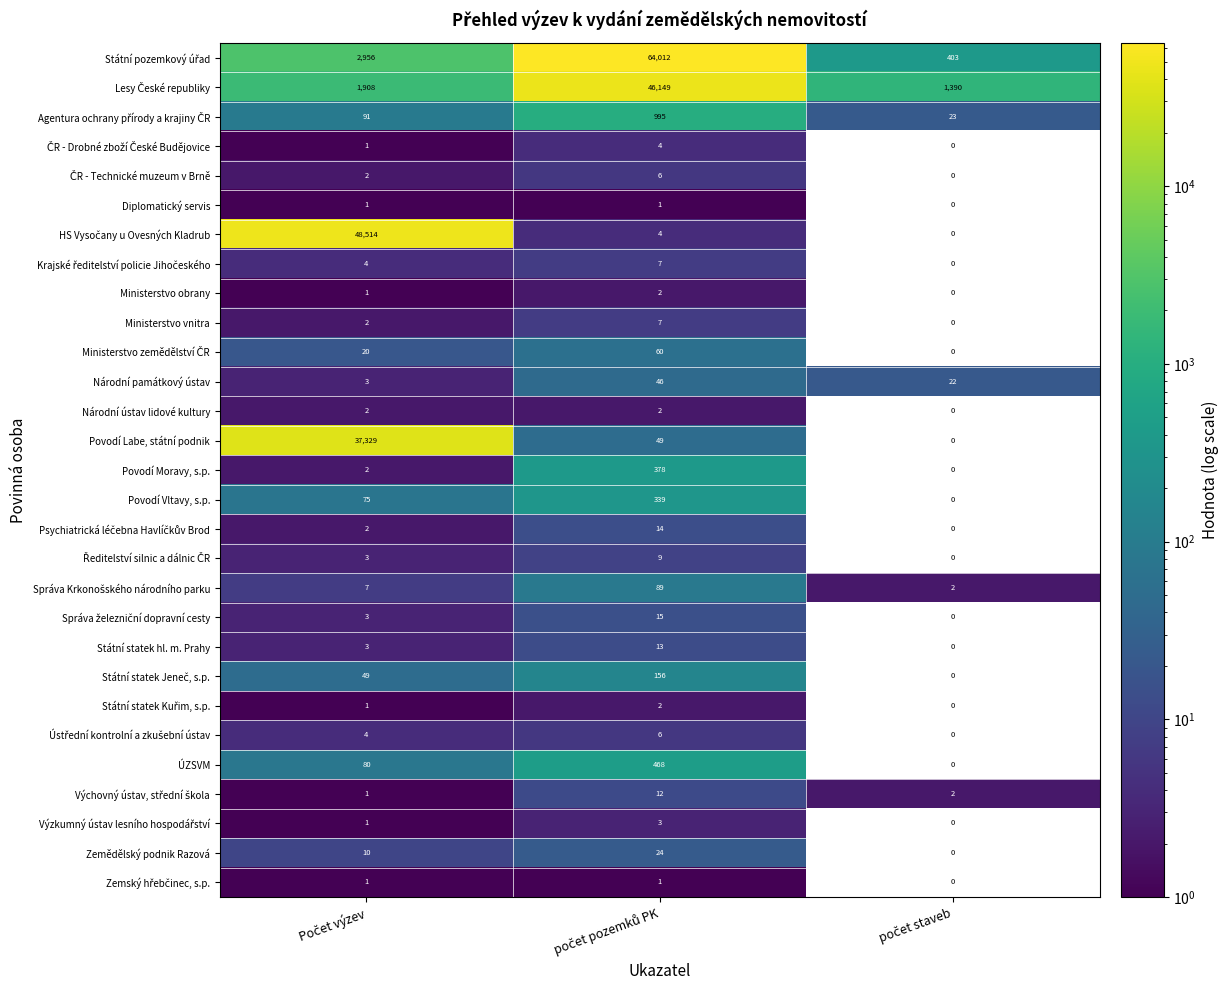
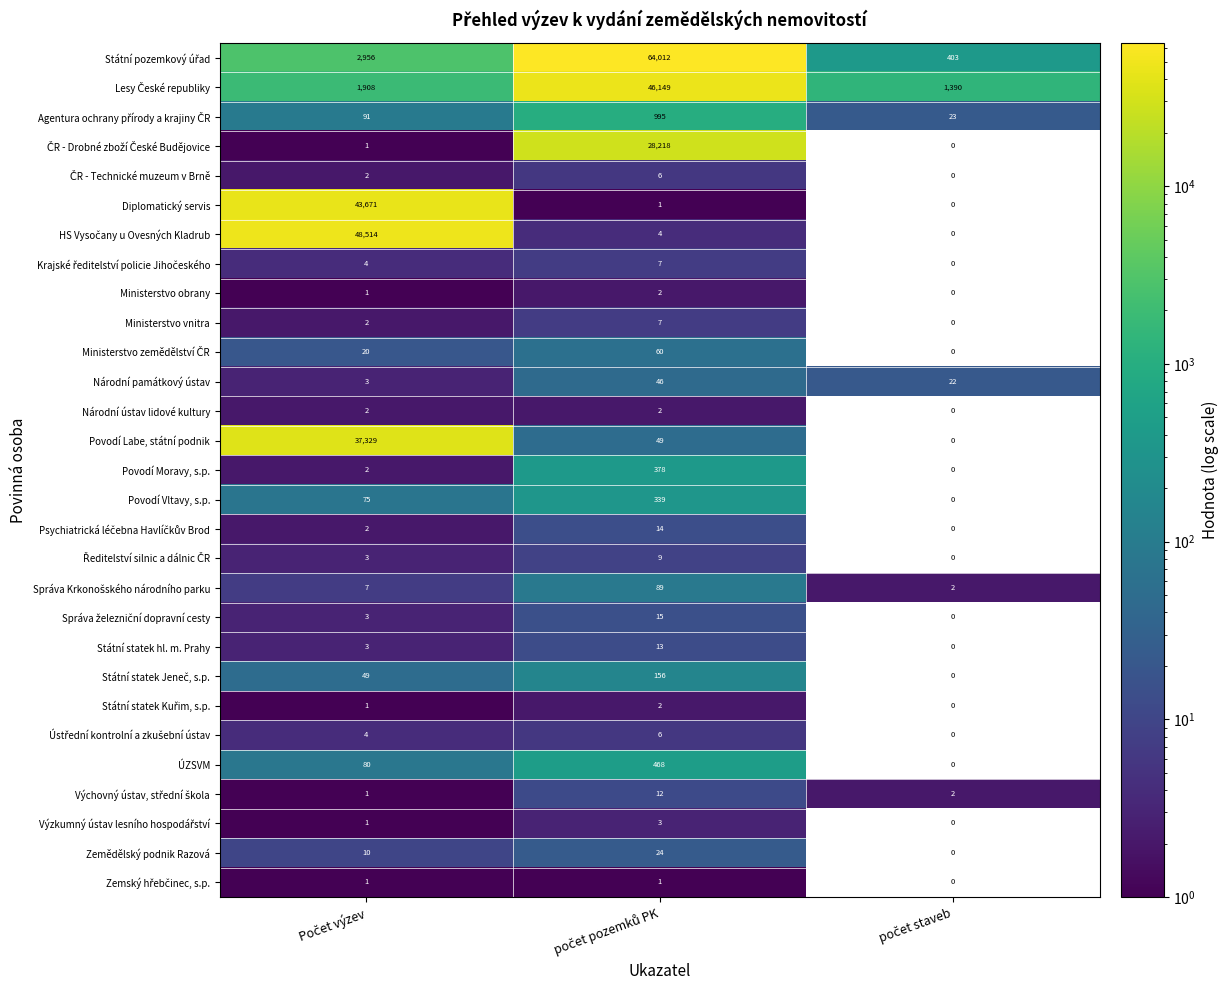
ČR - Drobné zboží České Budějovice, počet pozemků PK: 4 -> 28,218
Diplomatický servis, Počet výzev: 1 -> 43,671
